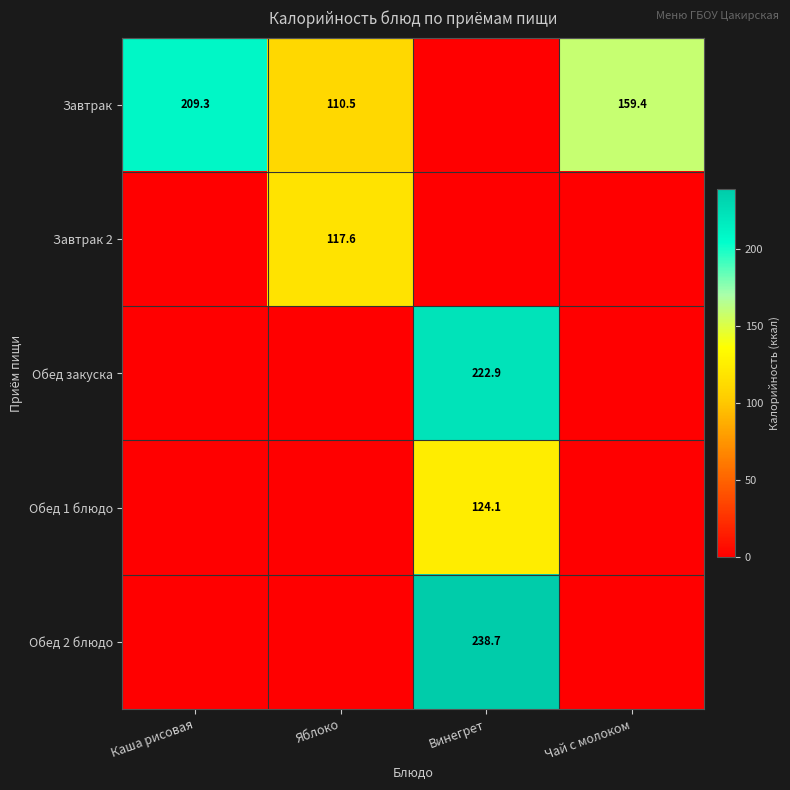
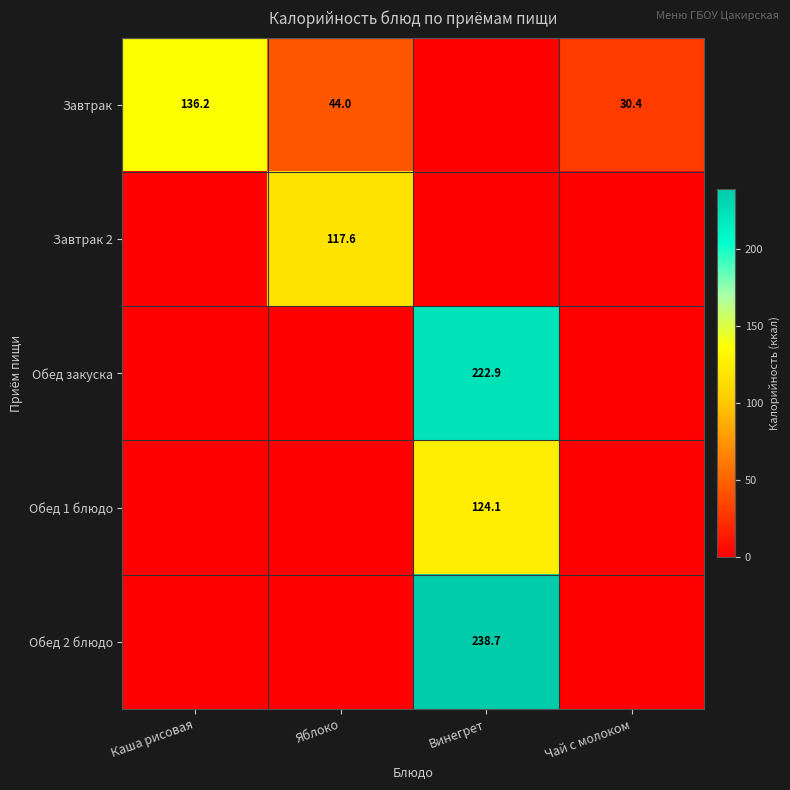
Завтрак, Каша рисовая: 209.3 -> 136.2
Завтрак, Яблоко: 110.5 -> 44.0
Завтрак, Чай с молоком: 159.4 -> 30.4
